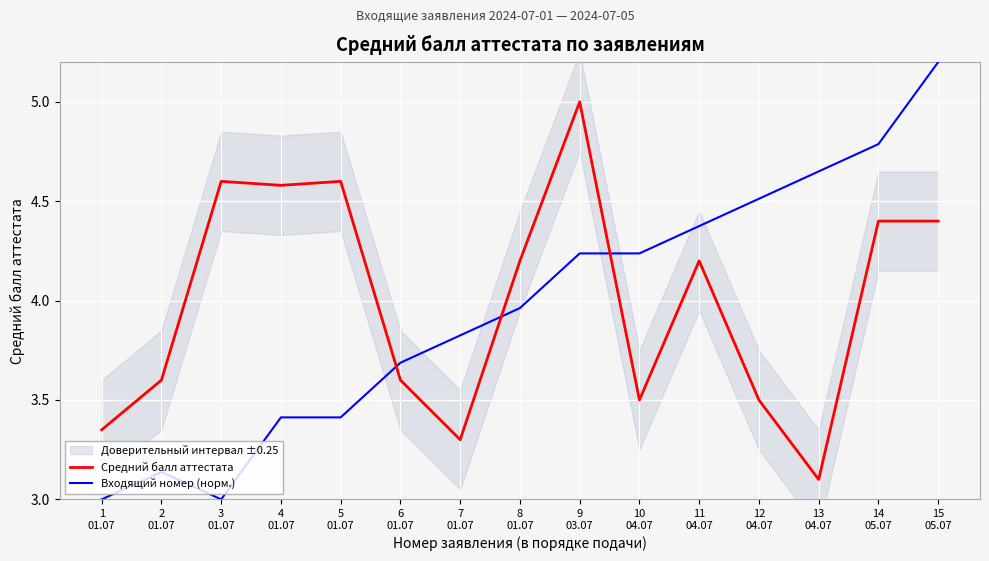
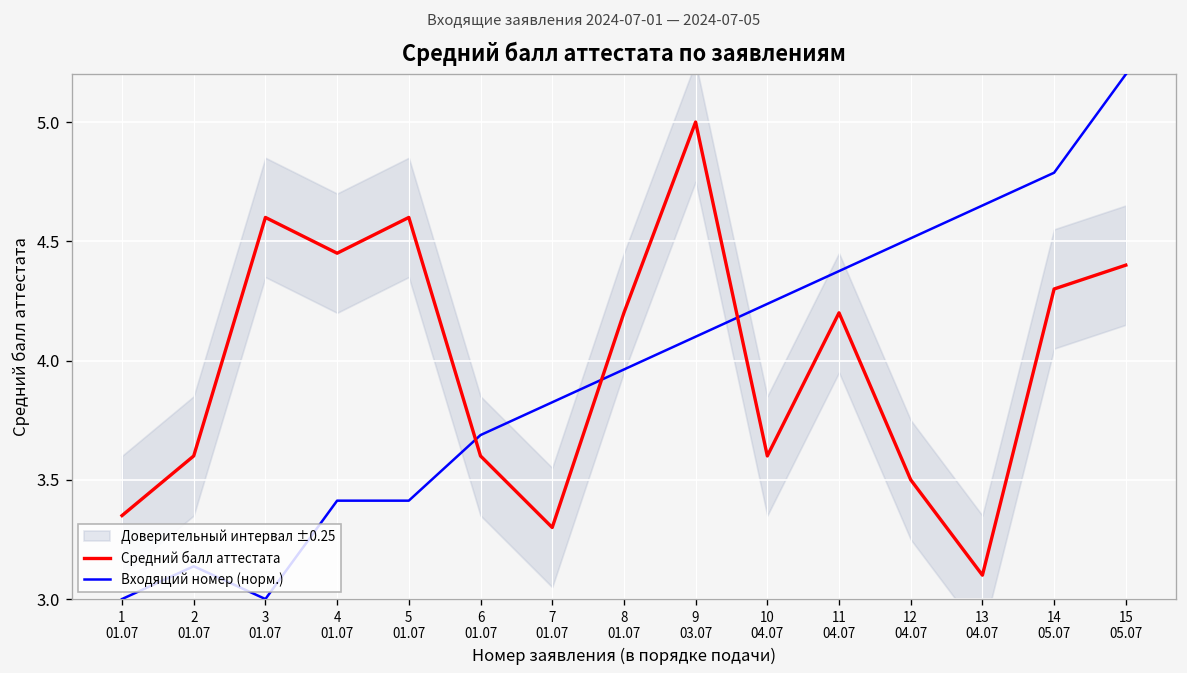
Средний балл аттестата, 4 01.07: 4.58 -> 4.45
Входящий номер (норм.), 9 03.07: 4.24 -> 4.10
Средний балл аттестата, 10 04.07: 3.5 -> 3.6
Средний балл аттестата, 14 05.07: 4.4 -> 4.3
